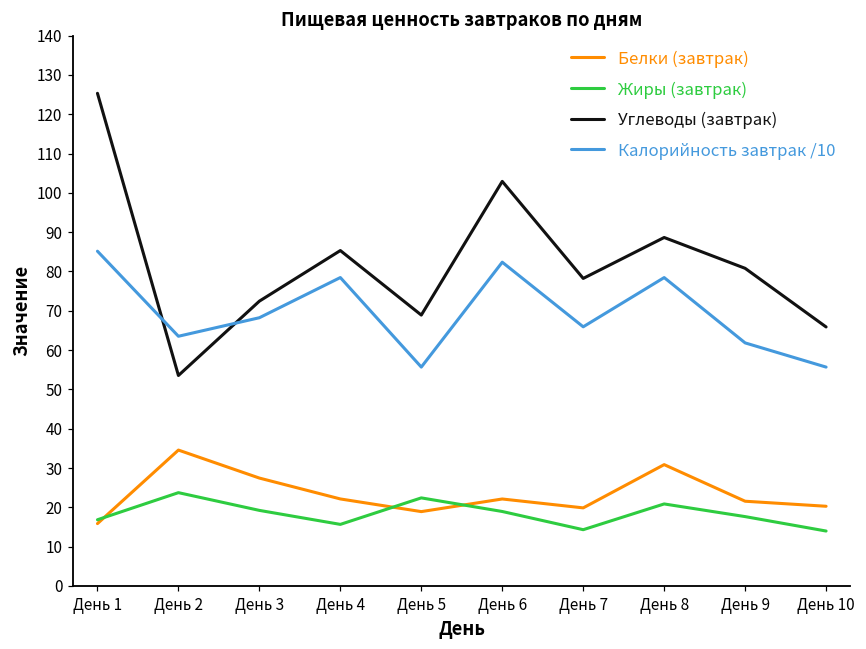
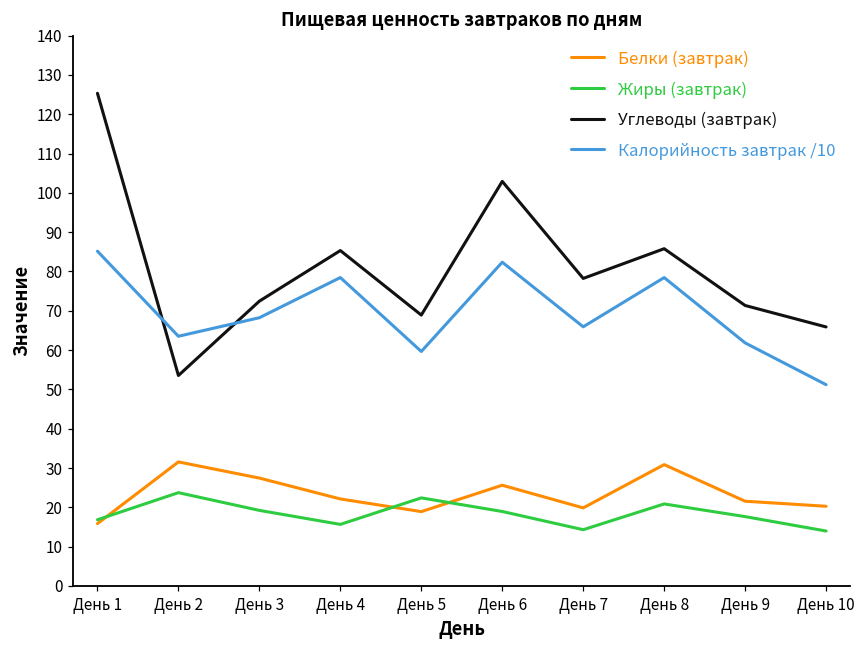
Белки (завтрак), День 2: 35 -> 32
Калорийность завтрак /10, День 5: 56 -> 60
Белки (завтрак), День 6: 22 -> 26
Углеводы (завтрак), День 8: 89 -> 86
Углеводы (завтрак), День 9: 81 -> 71
Калорийность завтрак /10, День 10: 56 -> 51
